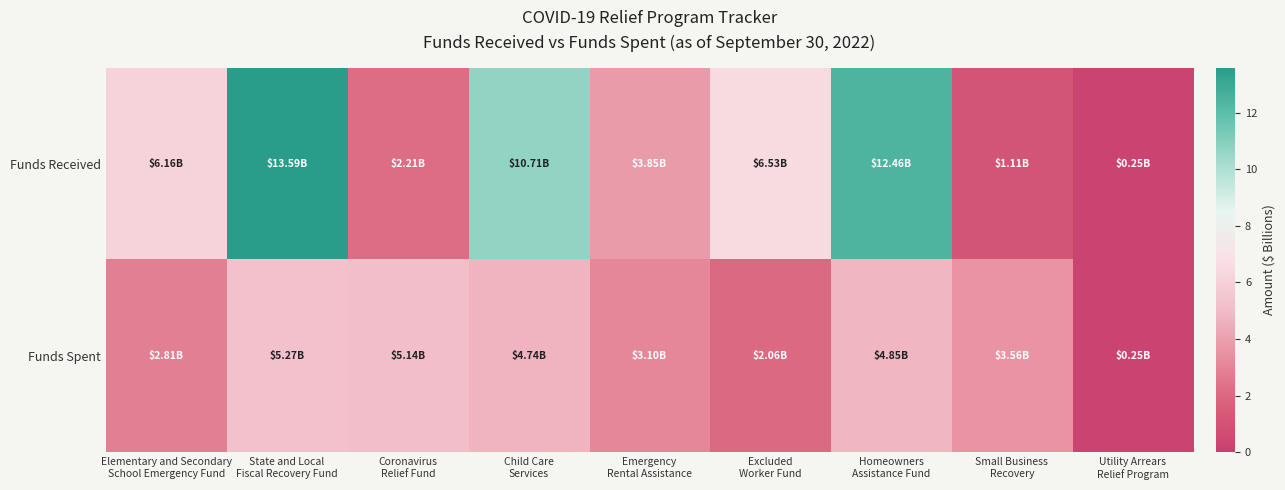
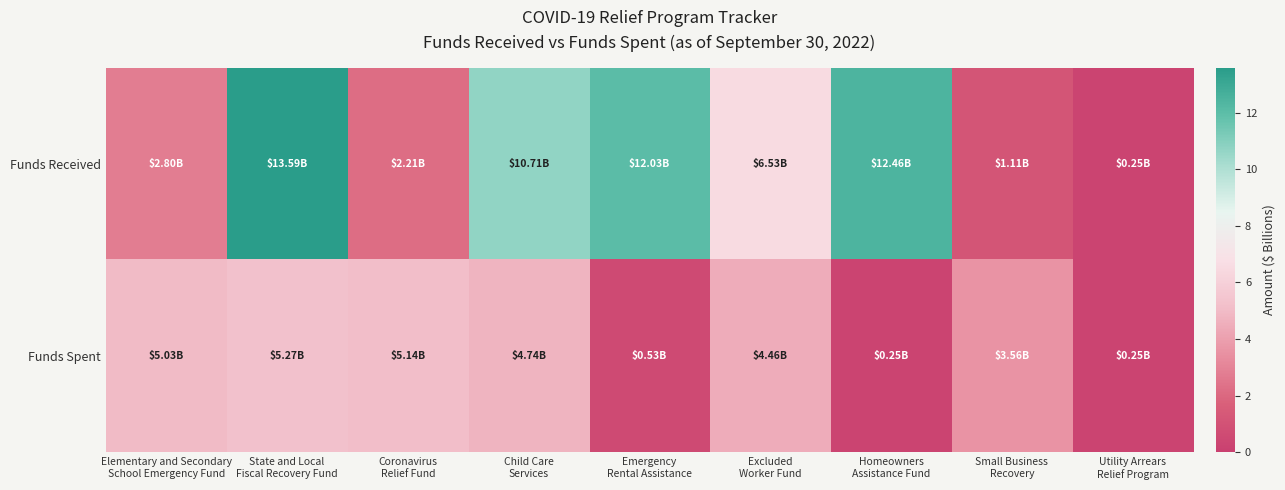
Funds Received, Elementary and Secondary School Emergency Fund: $6.16B -> $2.80B
Funds Received, Emergency Rental Assistance: $3.85B -> $12.03B
Funds Spent, Elementary and Secondary School Emergency Fund: $2.81B -> $5.03B
Funds Spent, Emergency Rental Assistance: $3.10B -> $0.53B
Funds Spent, Excluded Worker Fund: $2.06B -> $4.46B
Funds Spent, Homeowners Assistance Fund: $4.85B -> $0.25B
